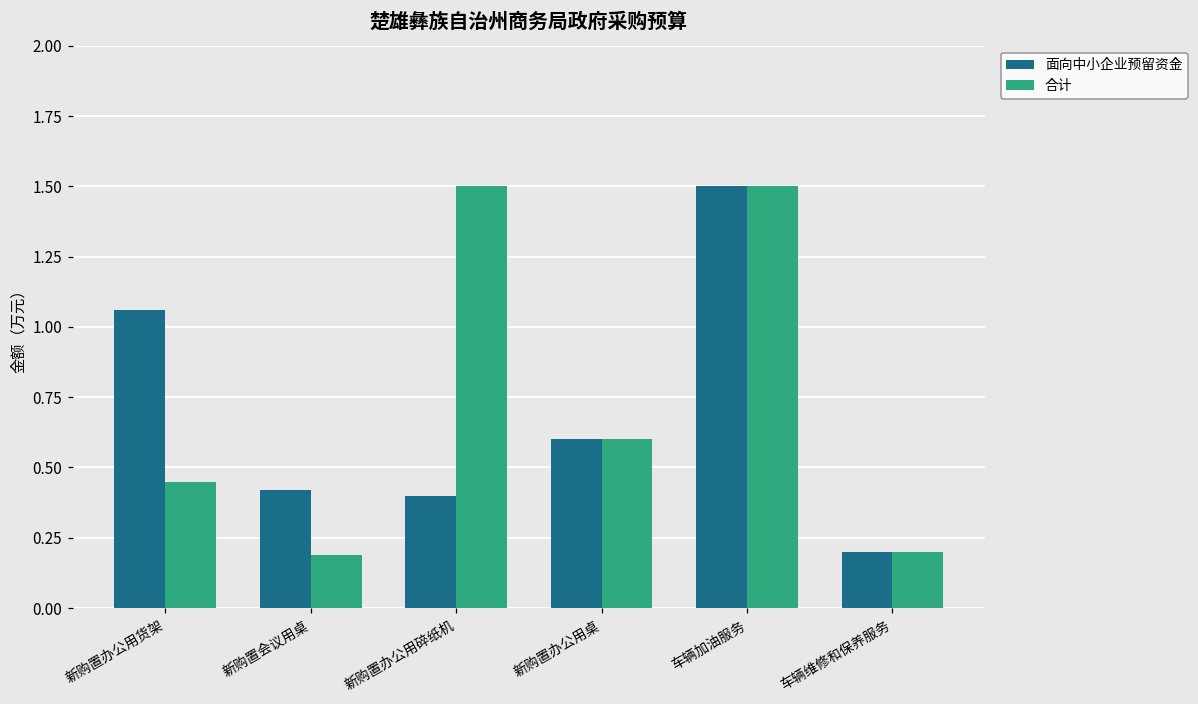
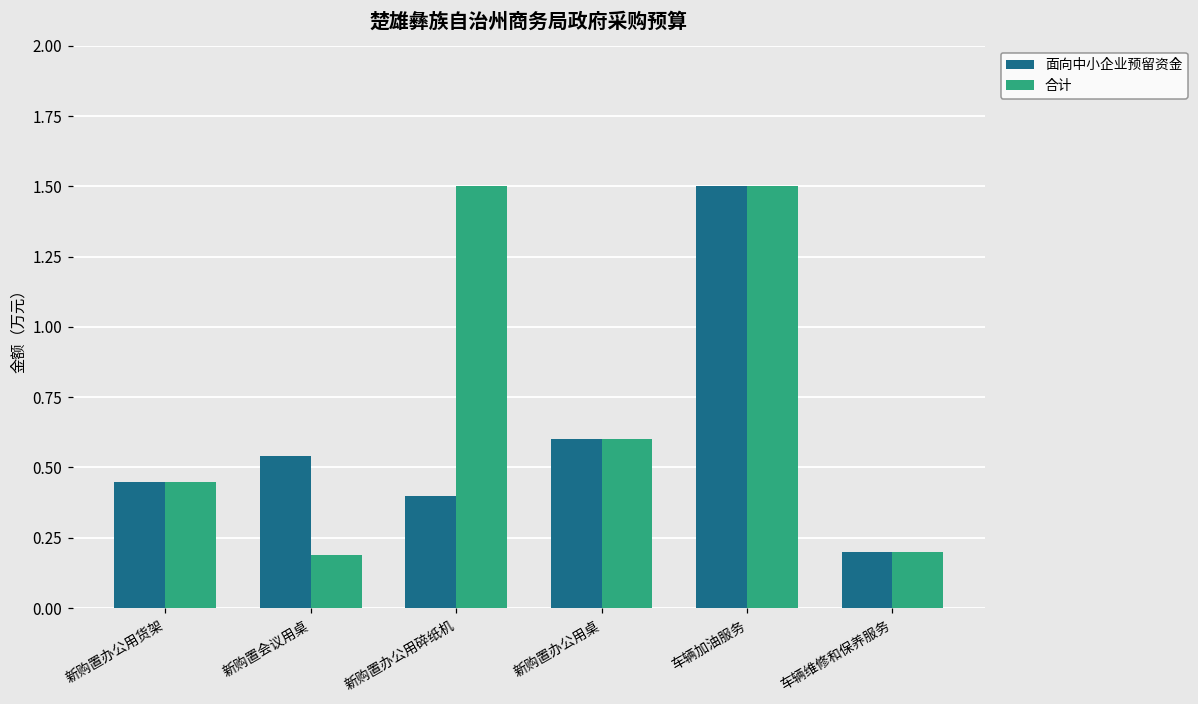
面向中小企业预留资金, 新购置办公用货架: 1.06 -> 0.45
面向中小企业预留资金, 新购置会议用桌: 0.42 -> 0.54
